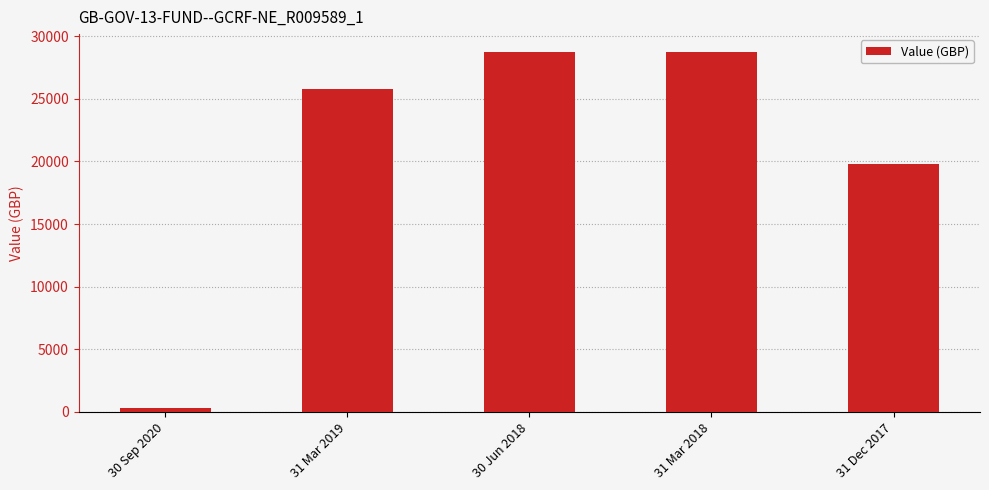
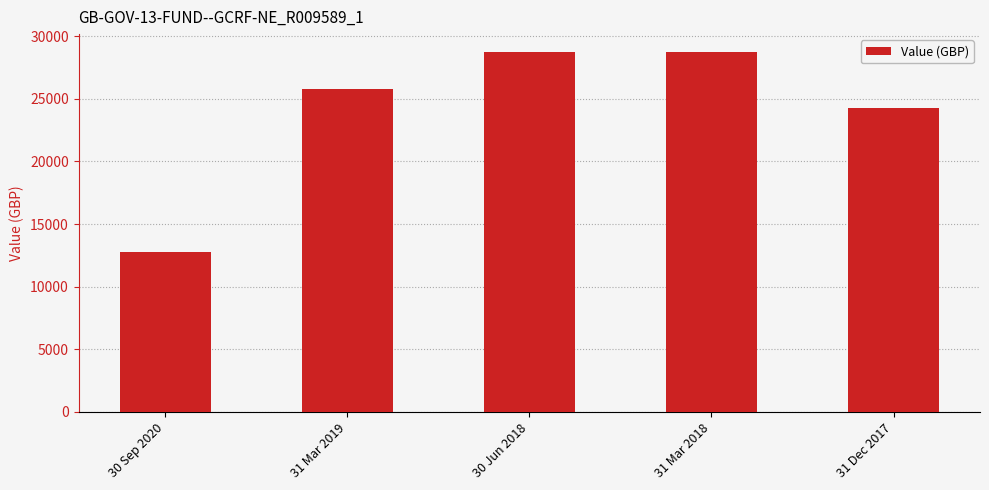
30 Sep 2020: 300 -> 12800
31 Dec 2017: 19800 -> 24300
